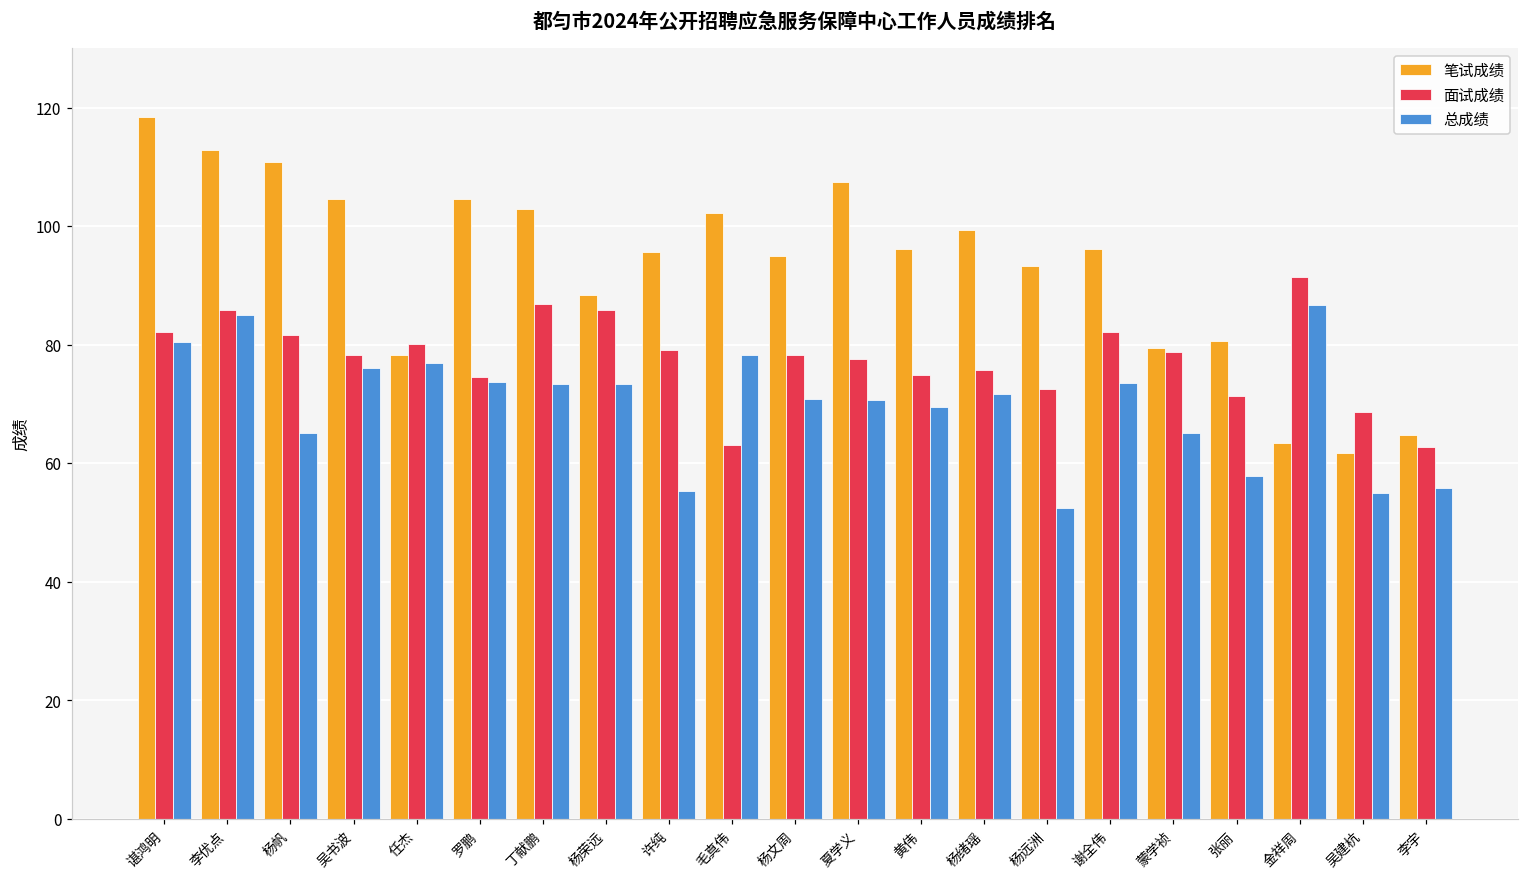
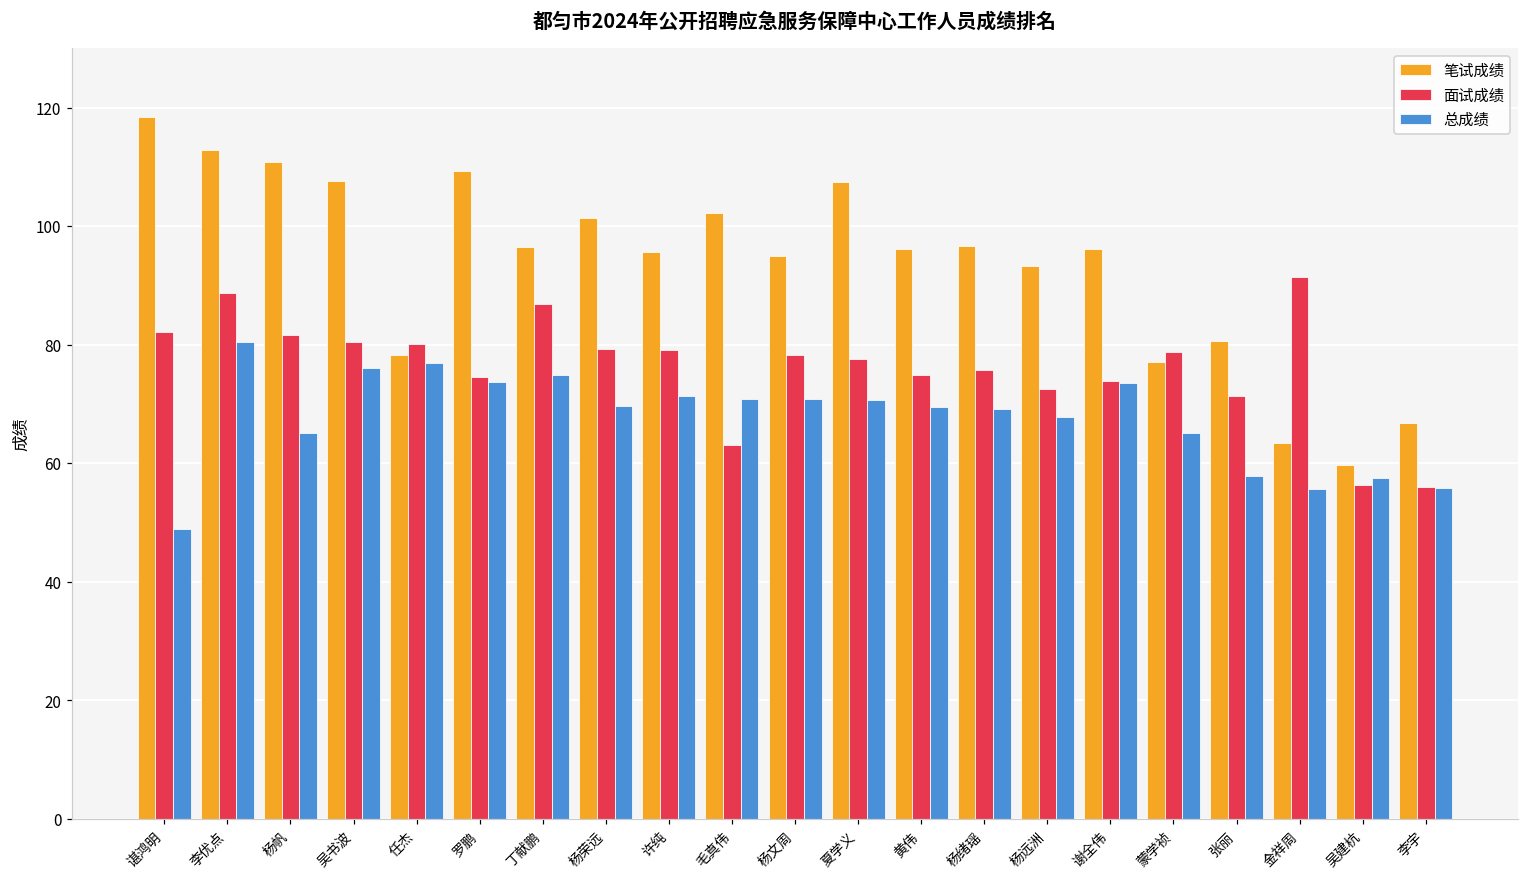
总成绩, 谌鸿明: 81 -> 49
面试成绩, 李优点: 86 -> 89
总成绩, 李优点: 85 -> 81
笔试成绩, 吴书波: 105 -> 108
面试成绩, 吴书波: 78 -> 81
笔试成绩, 罗鹏: 105 -> 109
笔试成绩, 丁献鹏: 103 -> 96
总成绩, 丁献鹏: 73 -> 75
笔试成绩, 杨荣远: 88 -> 101
面试成绩, 杨荣远: 86 -> 79
总成绩, 杨荣远: 73 -> 70
总成绩, 许纯: 55 -> 71
总成绩, 毛真伟: 78 -> 71
笔试成绩, 杨绪瑶: 99 -> 97
总成绩, 杨绪瑶: 72 -> 69
总成绩, 杨远洲: 53 -> 68
面试成绩, 谢全伟: 82 -> 74
笔试成绩, 蒙学祯: 79 -> 77
总成绩, 金祥周: 87 -> 56
笔试成绩, 吴建杭: 62 -> 60
面试成绩, 吴建杭: 69 -> 56
总成绩, 吴建杭: 55 -> 57
笔试成绩, 李宇: 65 -> 67
面试成绩, 李宇: 63 -> 56
